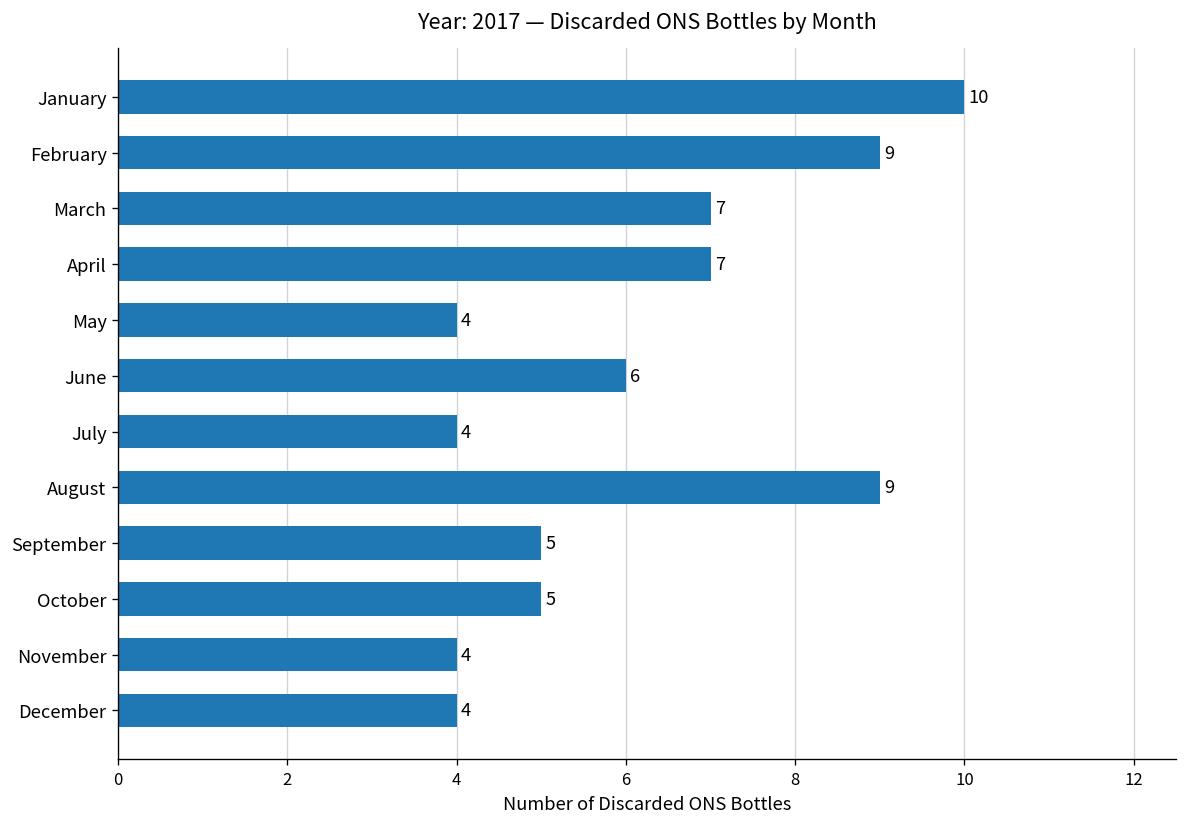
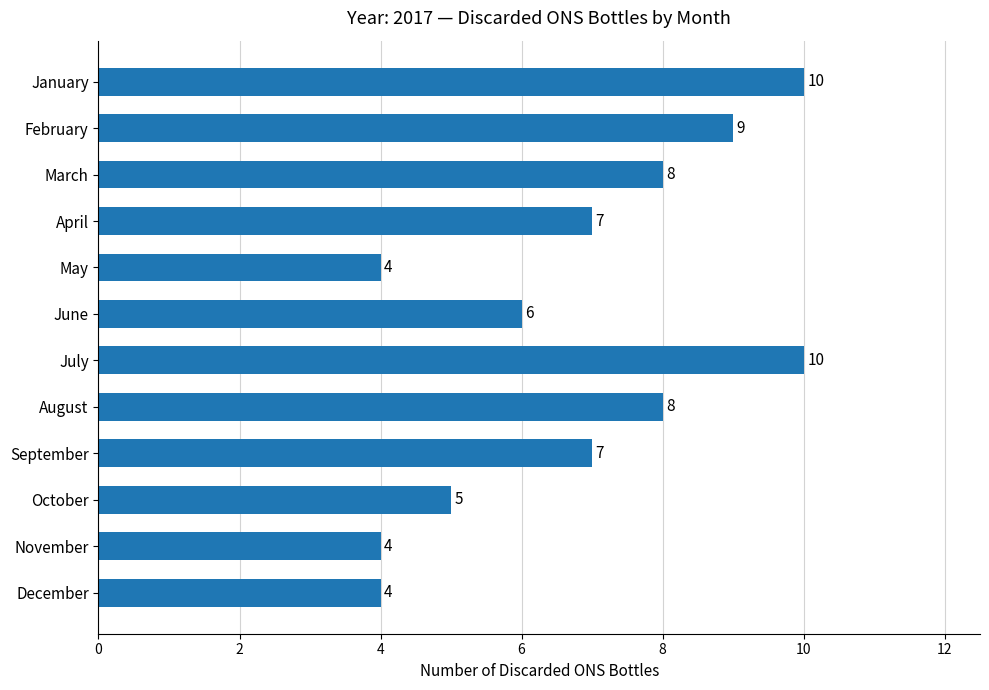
March: 7 -> 8
July: 4 -> 10
August: 9 -> 8
September: 5 -> 7
